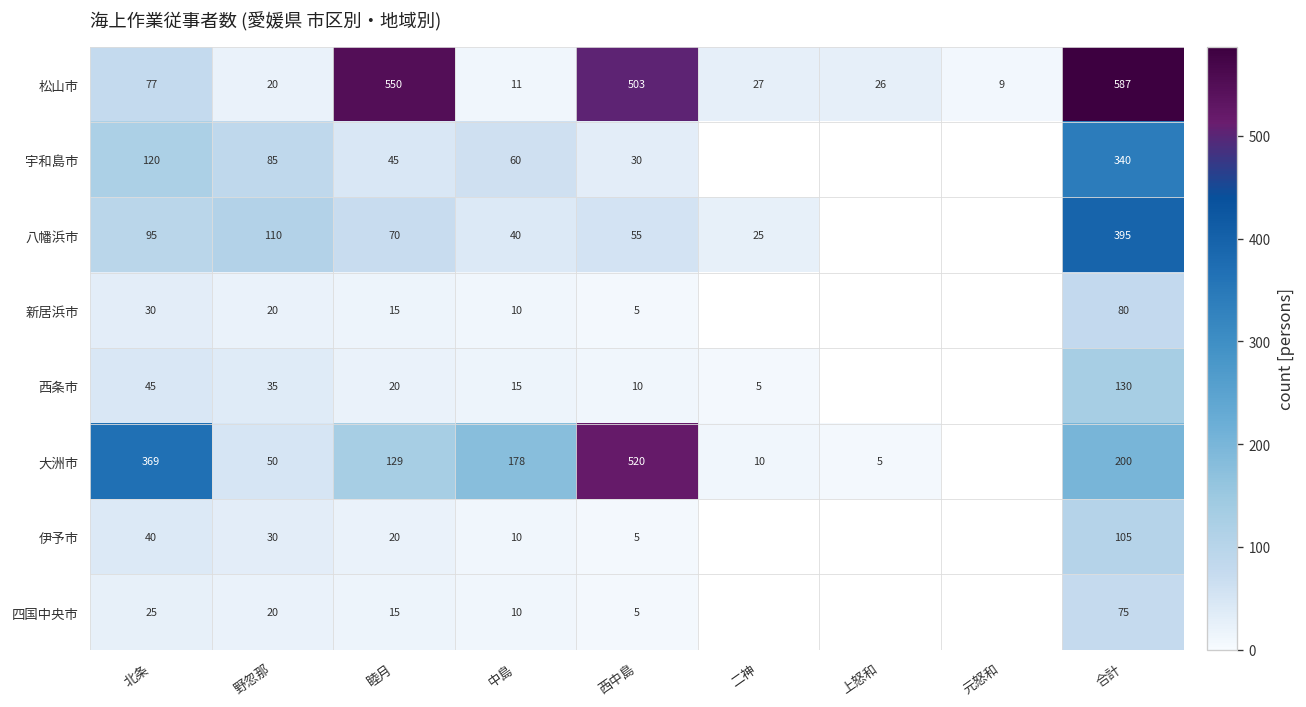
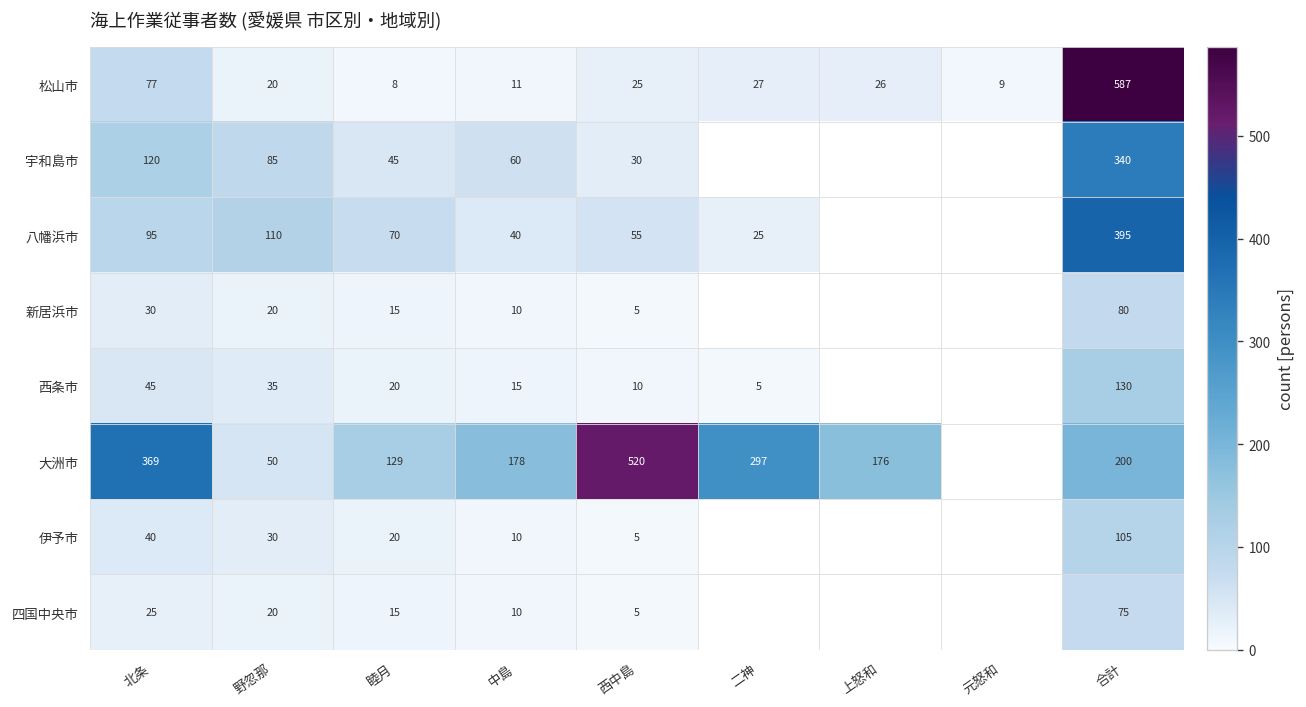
松山市, 睦月: 550 -> 8
松山市, 西中島: 503 -> 25
大洲市, 二神: 10 -> 297
大洲市, 上怒和: 5 -> 176
